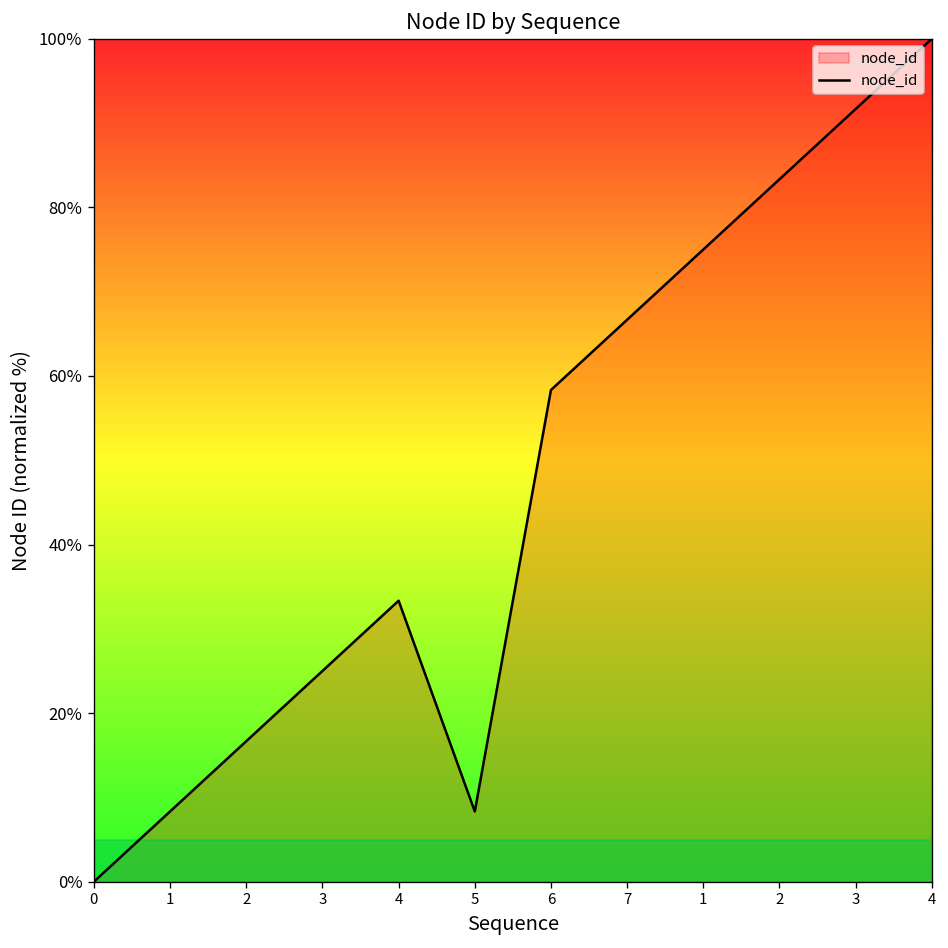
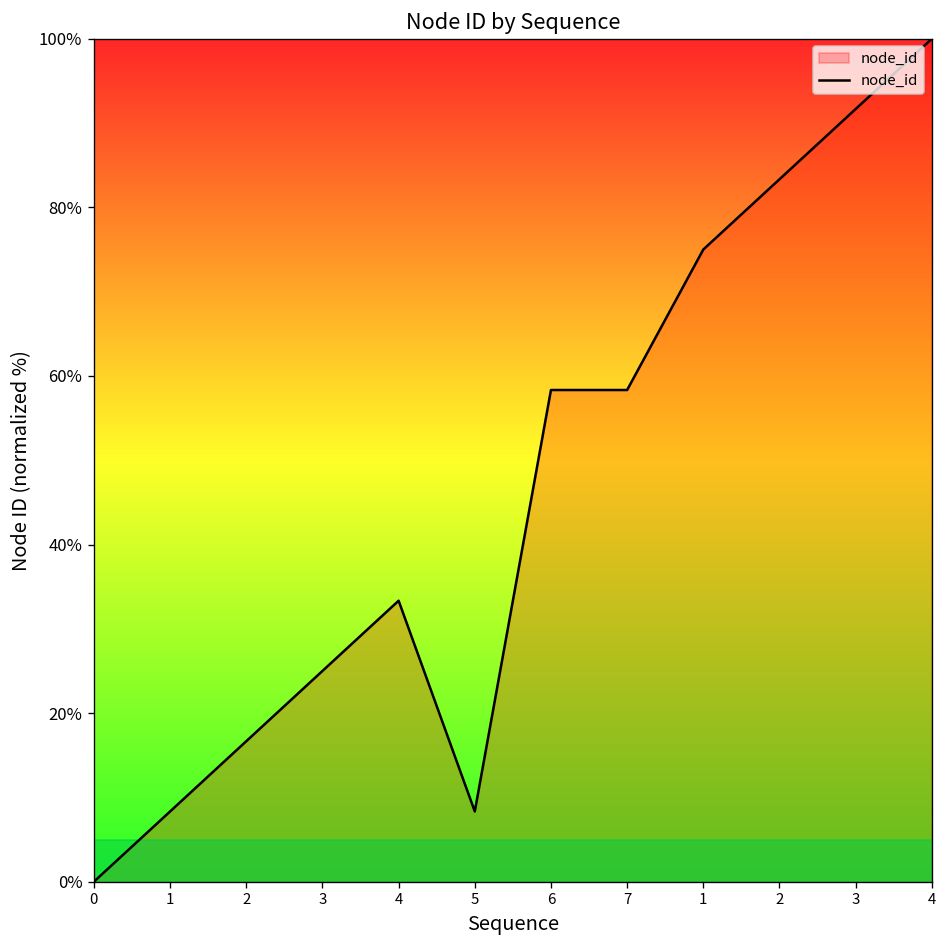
7: 67% -> 58%
